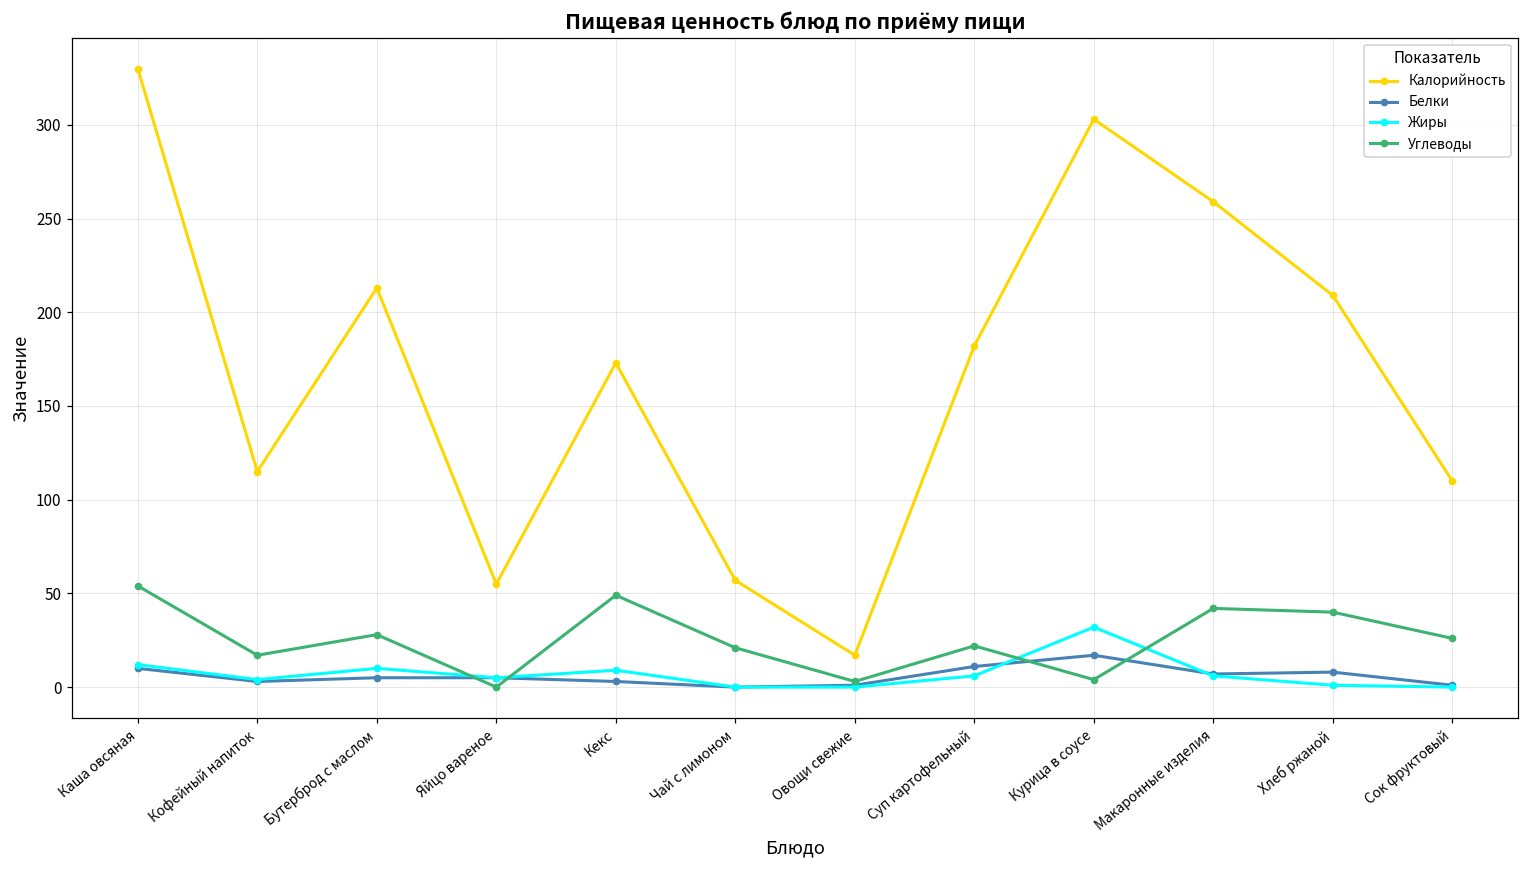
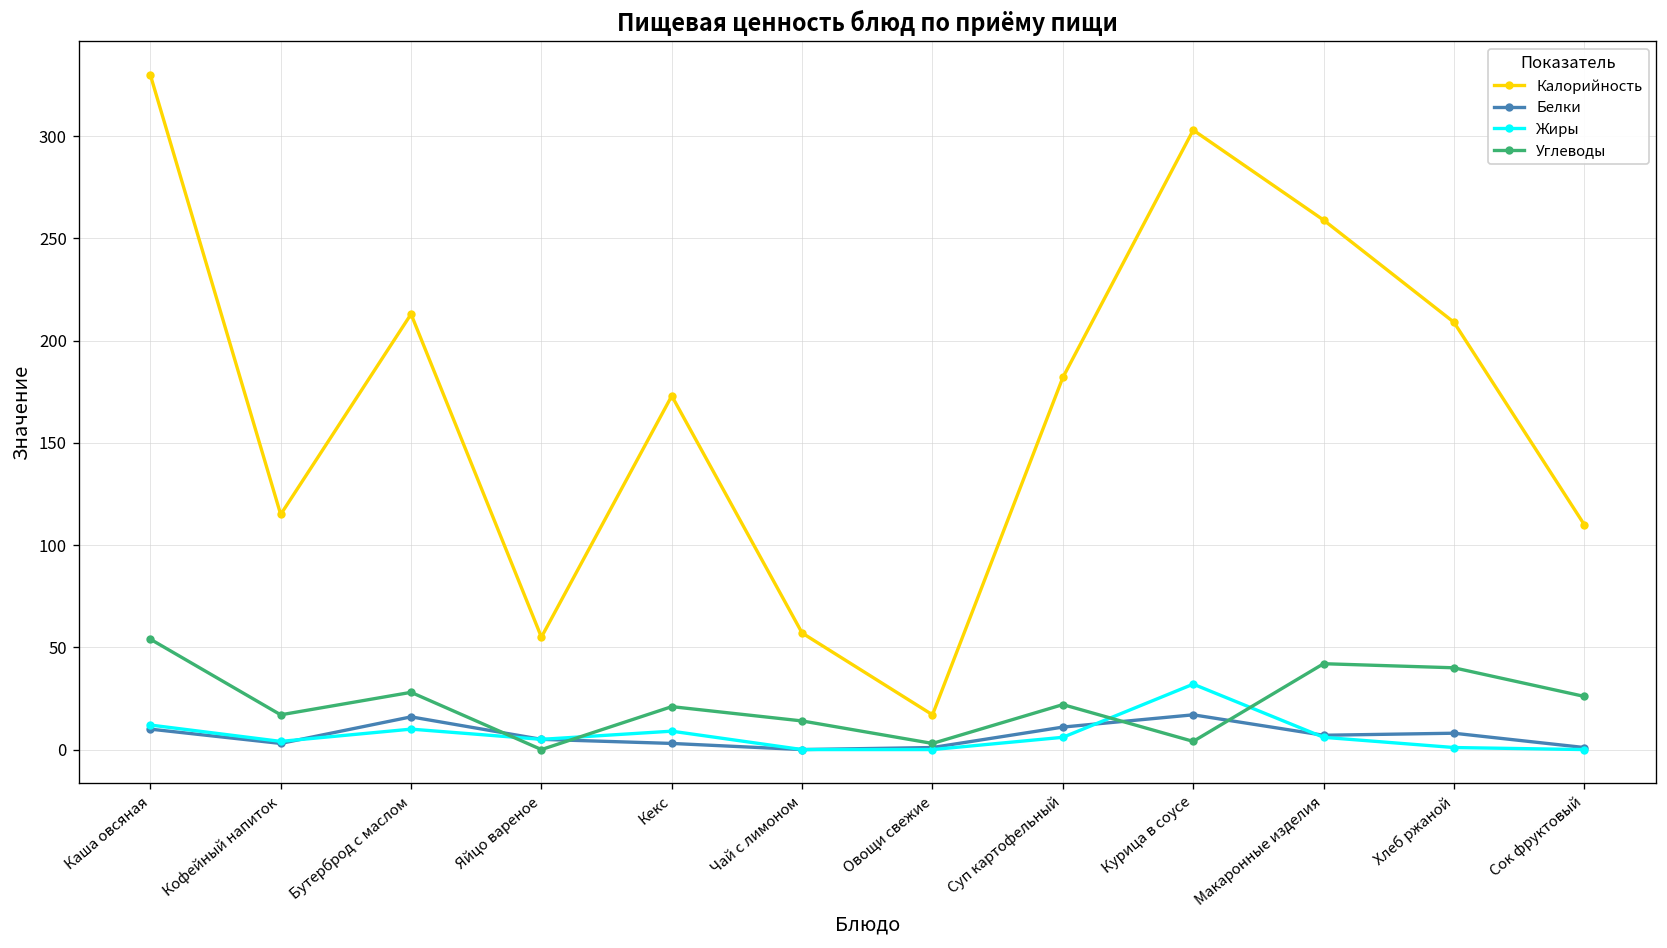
Белки, Бутерброд с маслом: 5 -> 16
Углеводы, Кекс: 49 -> 21
Углеводы, Чай с лимоном: 21 -> 14
